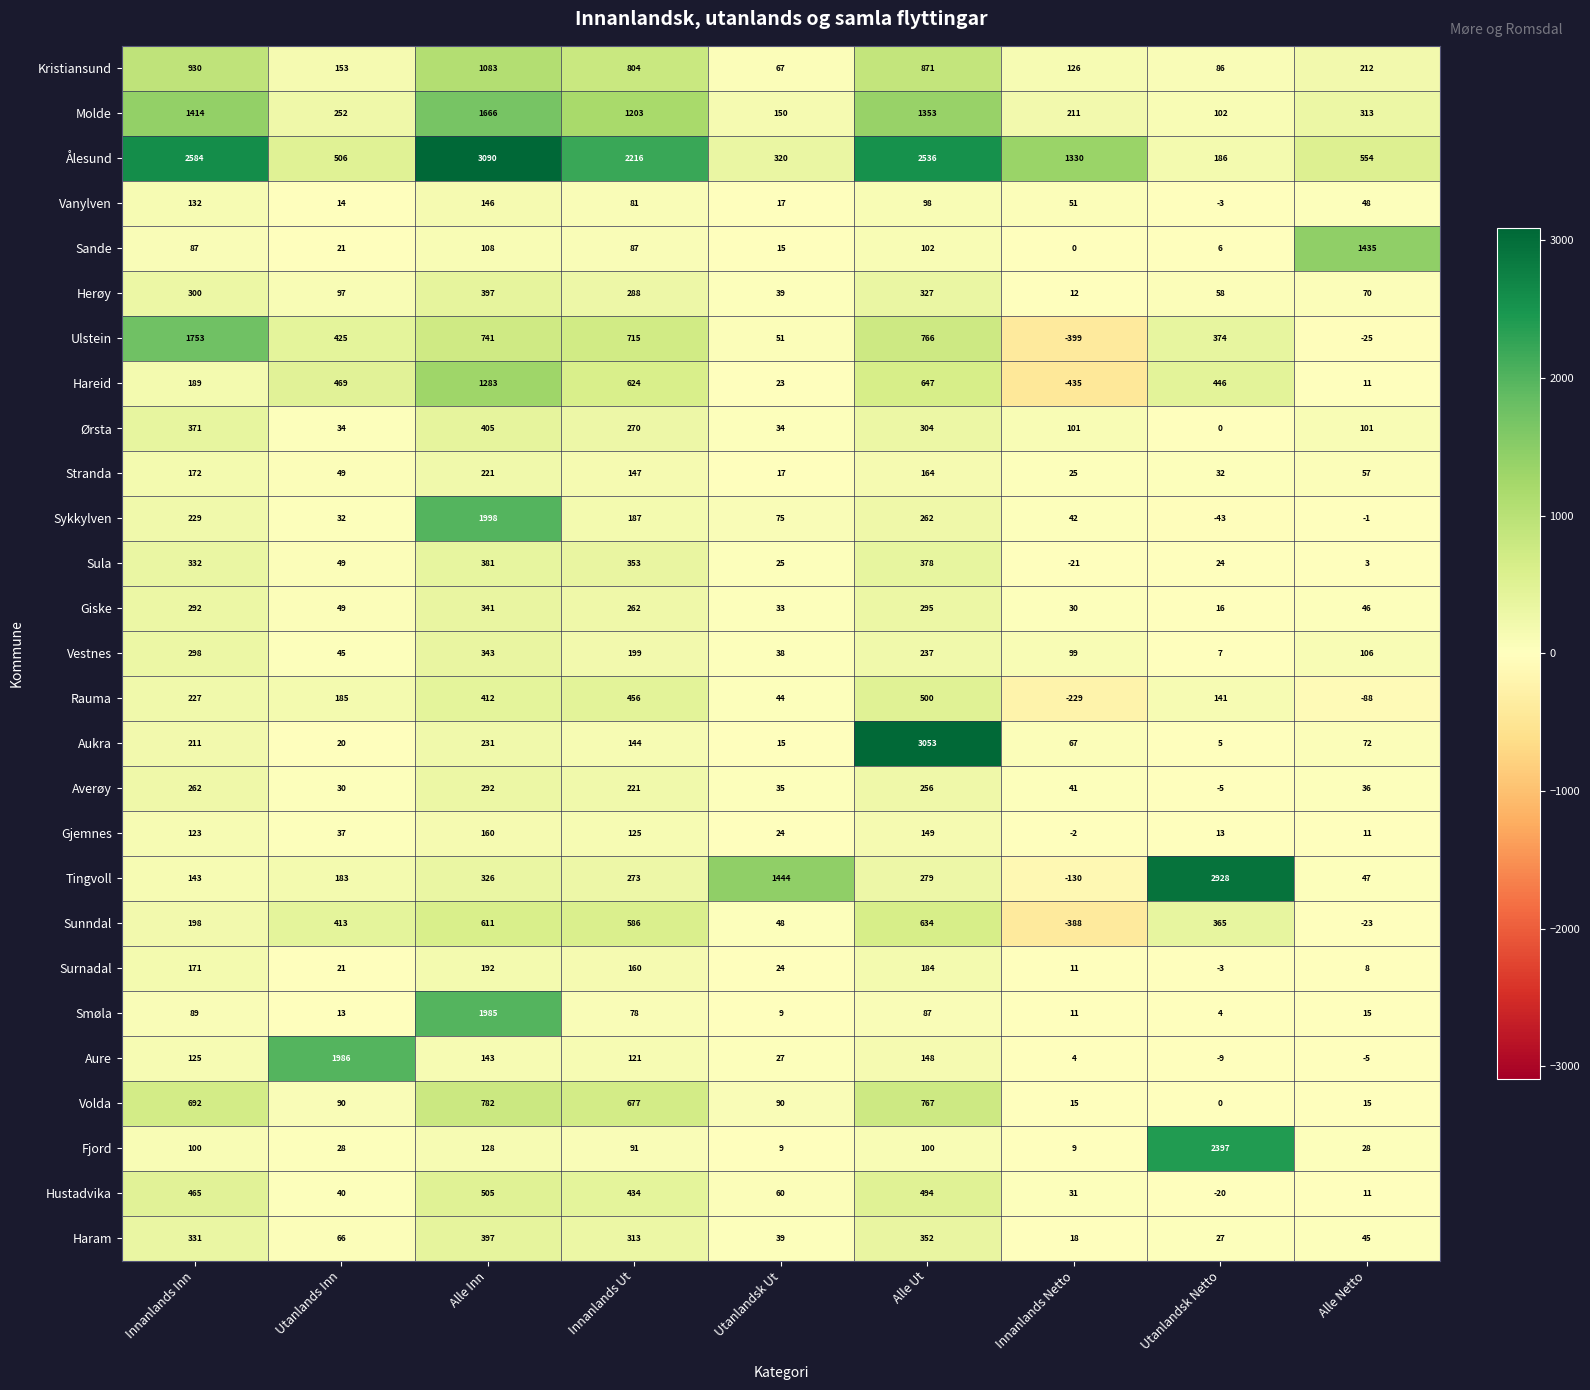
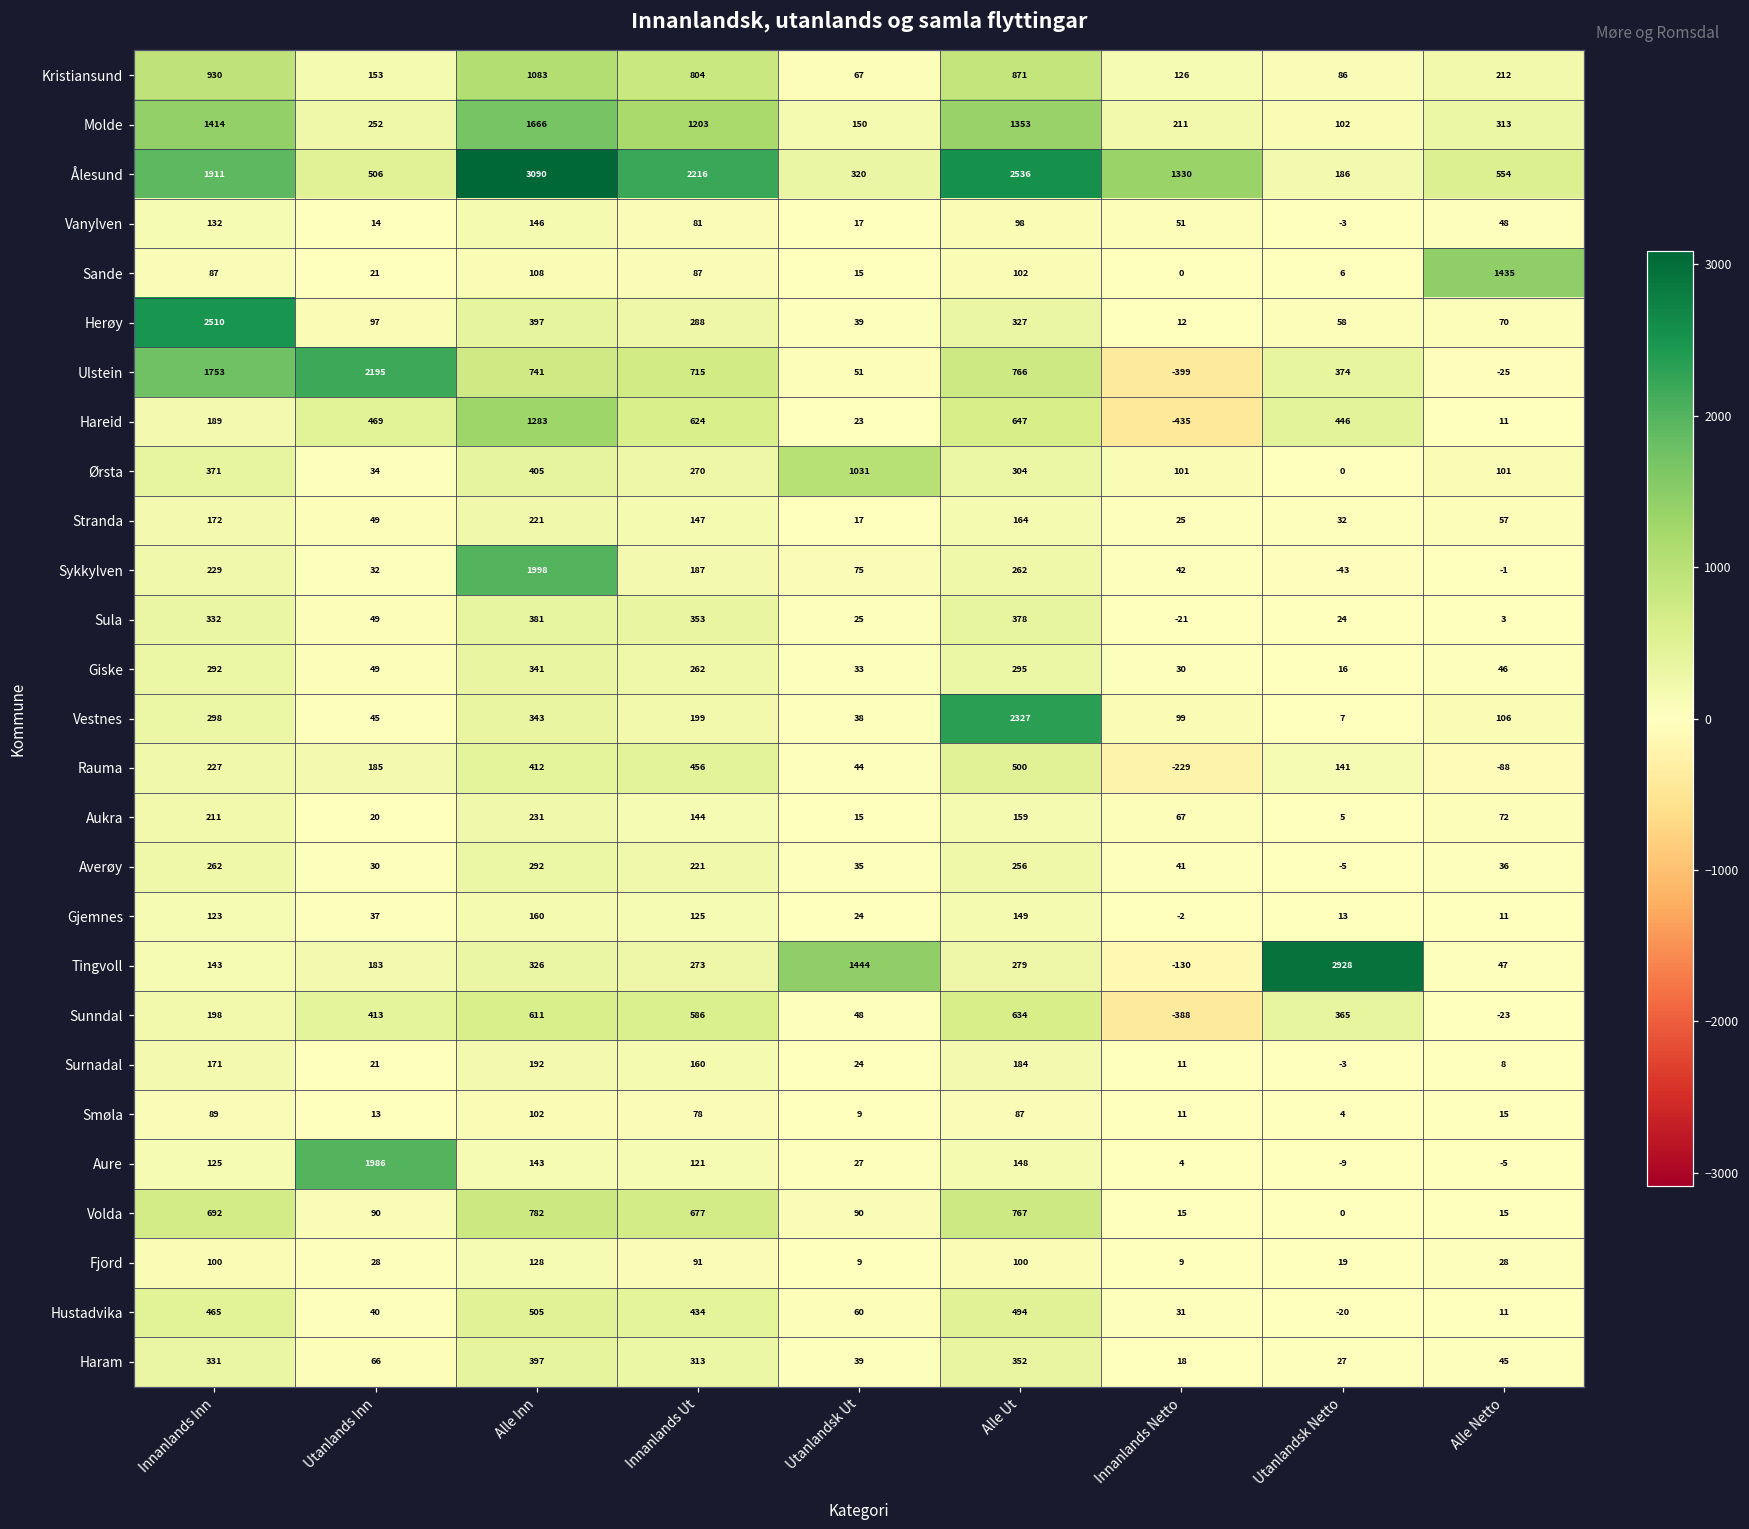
Ålesund, Innanlands Inn: 2584 -> 1911
Herøy, Innanlands Inn: 300 -> 2510
Ulstein, Utanlands Inn: 425 -> 2195
Ørsta, Utanlandsk Ut: 34 -> 1031
Vestnes, Alle Ut: 237 -> 2327
Aukra, Alle Ut: 3053 -> 159
Smøla, Alle Inn: 1985 -> 102
Fjord, Utanlandsk Netto: 2397 -> 19
